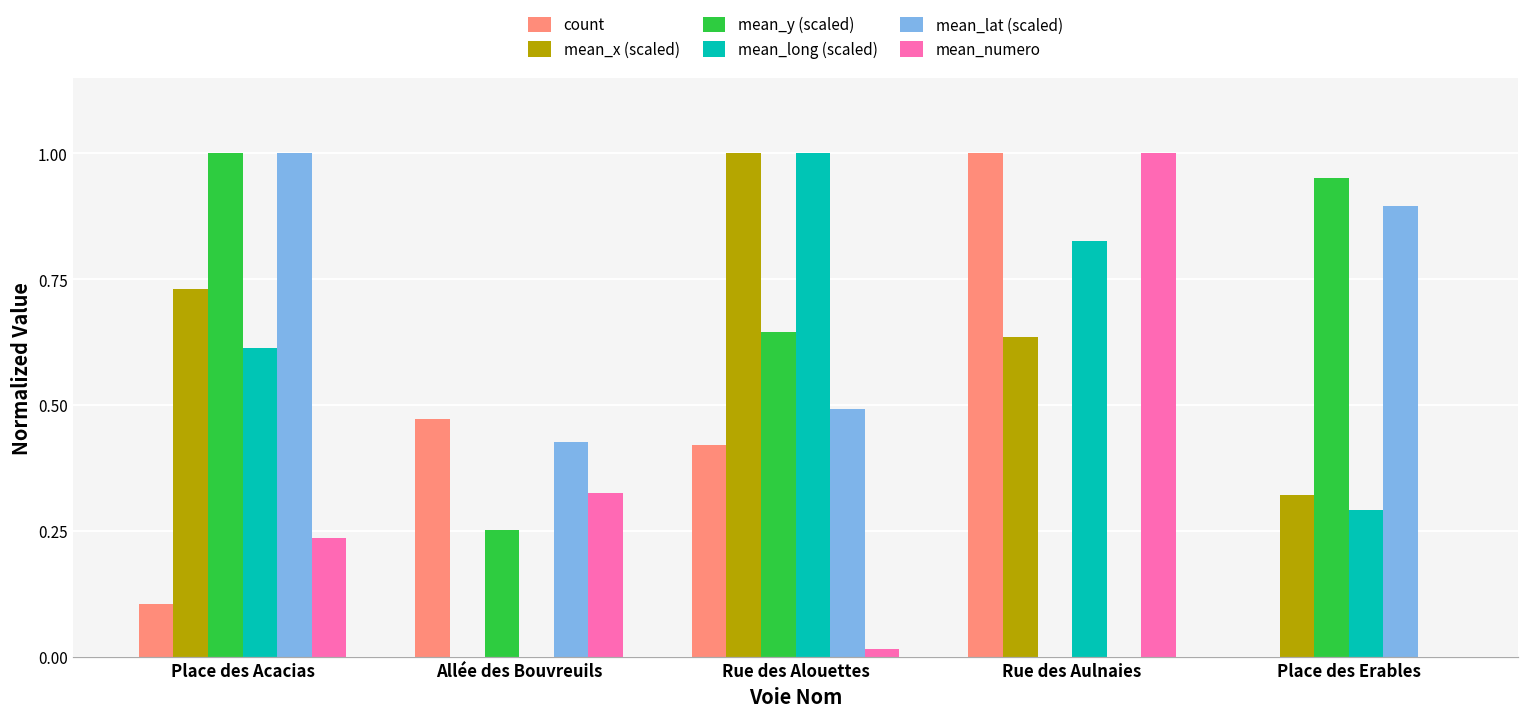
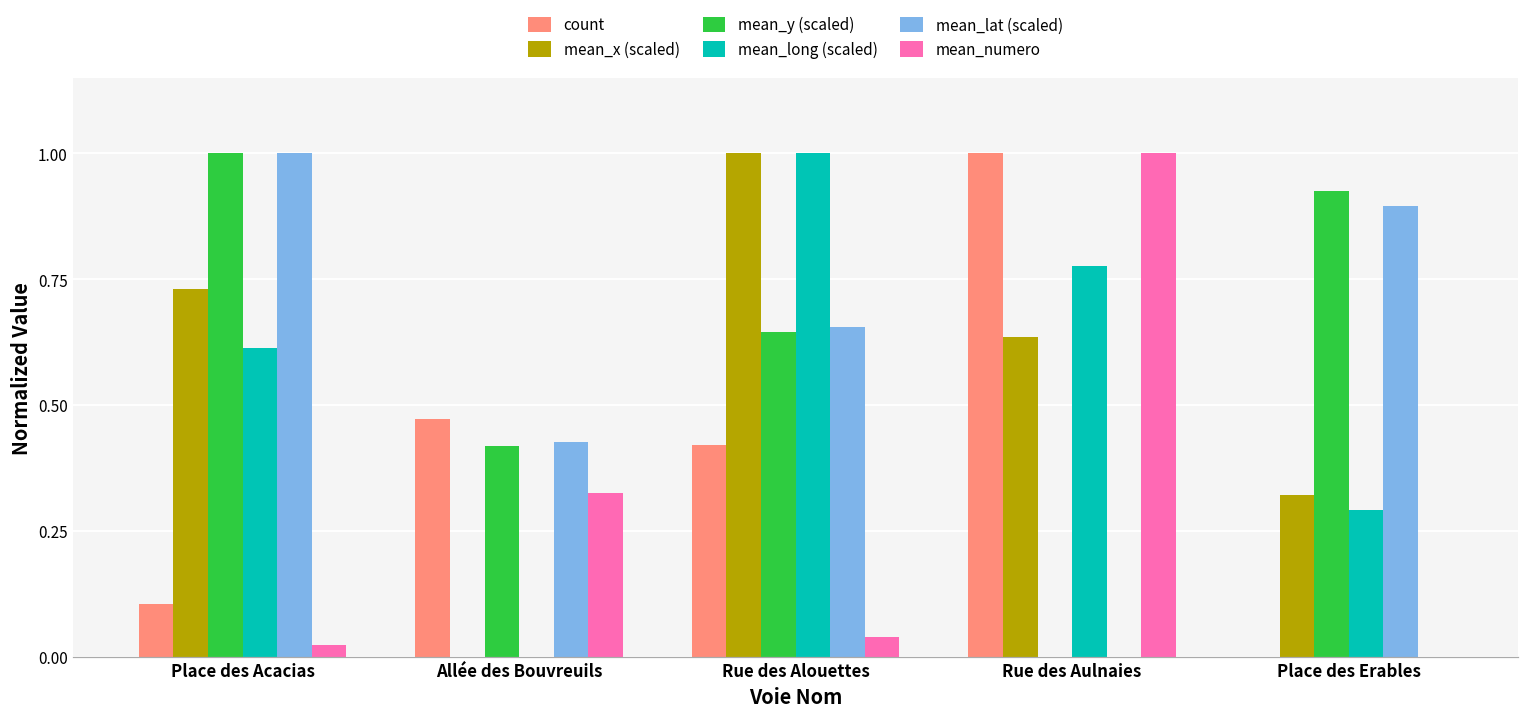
mean_numero, Place des Acacias: 0.24 -> 0.02
mean_y (scaled), Allée des Bouvreuils: 0.25 -> 0.42
mean_lat (scaled), Rue des Alouettes: 0.49 -> 0.65
mean_numero, Rue des Alouettes: 0.02 -> 0.04
mean_long (scaled), Rue des Aulnaies: 0.83 -> 0.78
mean_y (scaled), Place des Erables: 0.95 -> 0.92
